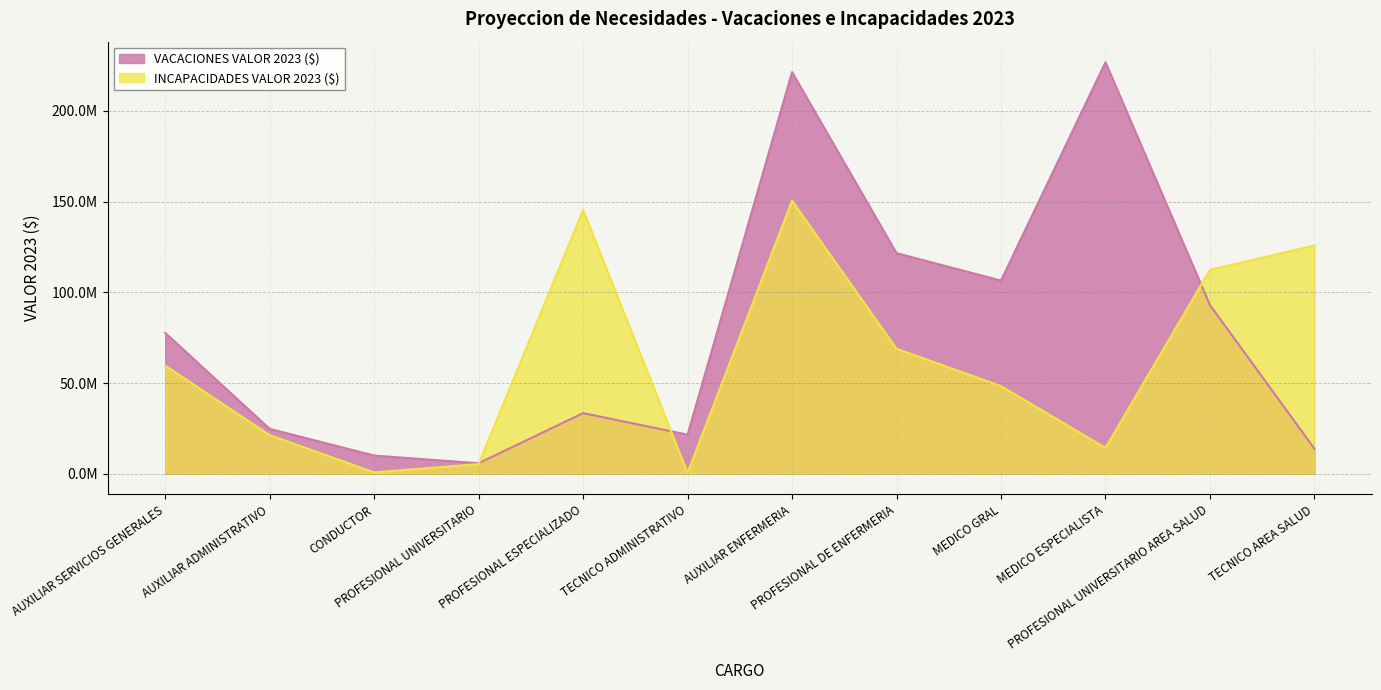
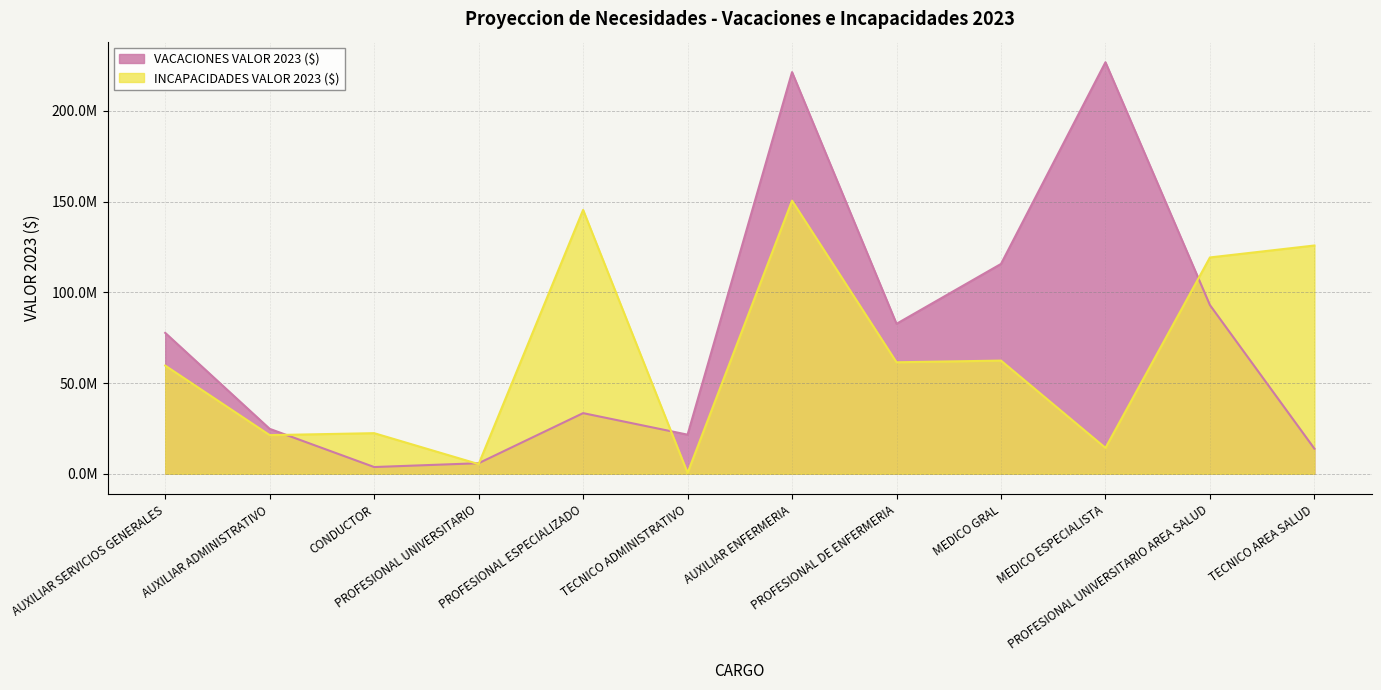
VACACIONES VALOR 2023 ($), CONDUCTOR: 10000000 -> 4000000
INCAPACIDADES VALOR 2023 ($), CONDUCTOR: 1000000 -> 22000000
VACACIONES VALOR 2023 ($), PROFESIONAL DE ENFERMERIA: 122000000 -> 83000000
INCAPACIDADES VALOR 2023 ($), PROFESIONAL DE ENFERMERIA: 69000000 -> 61000000
VACACIONES VALOR 2023 ($), MEDICO GRAL: 106000000 -> 116000000
INCAPACIDADES VALOR 2023 ($), MEDICO GRAL: 48000000 -> 62000000
INCAPACIDADES VALOR 2023 ($), PROFESIONAL UNIVERSITARIO AREA SALUD: 112000000 -> 119000000
